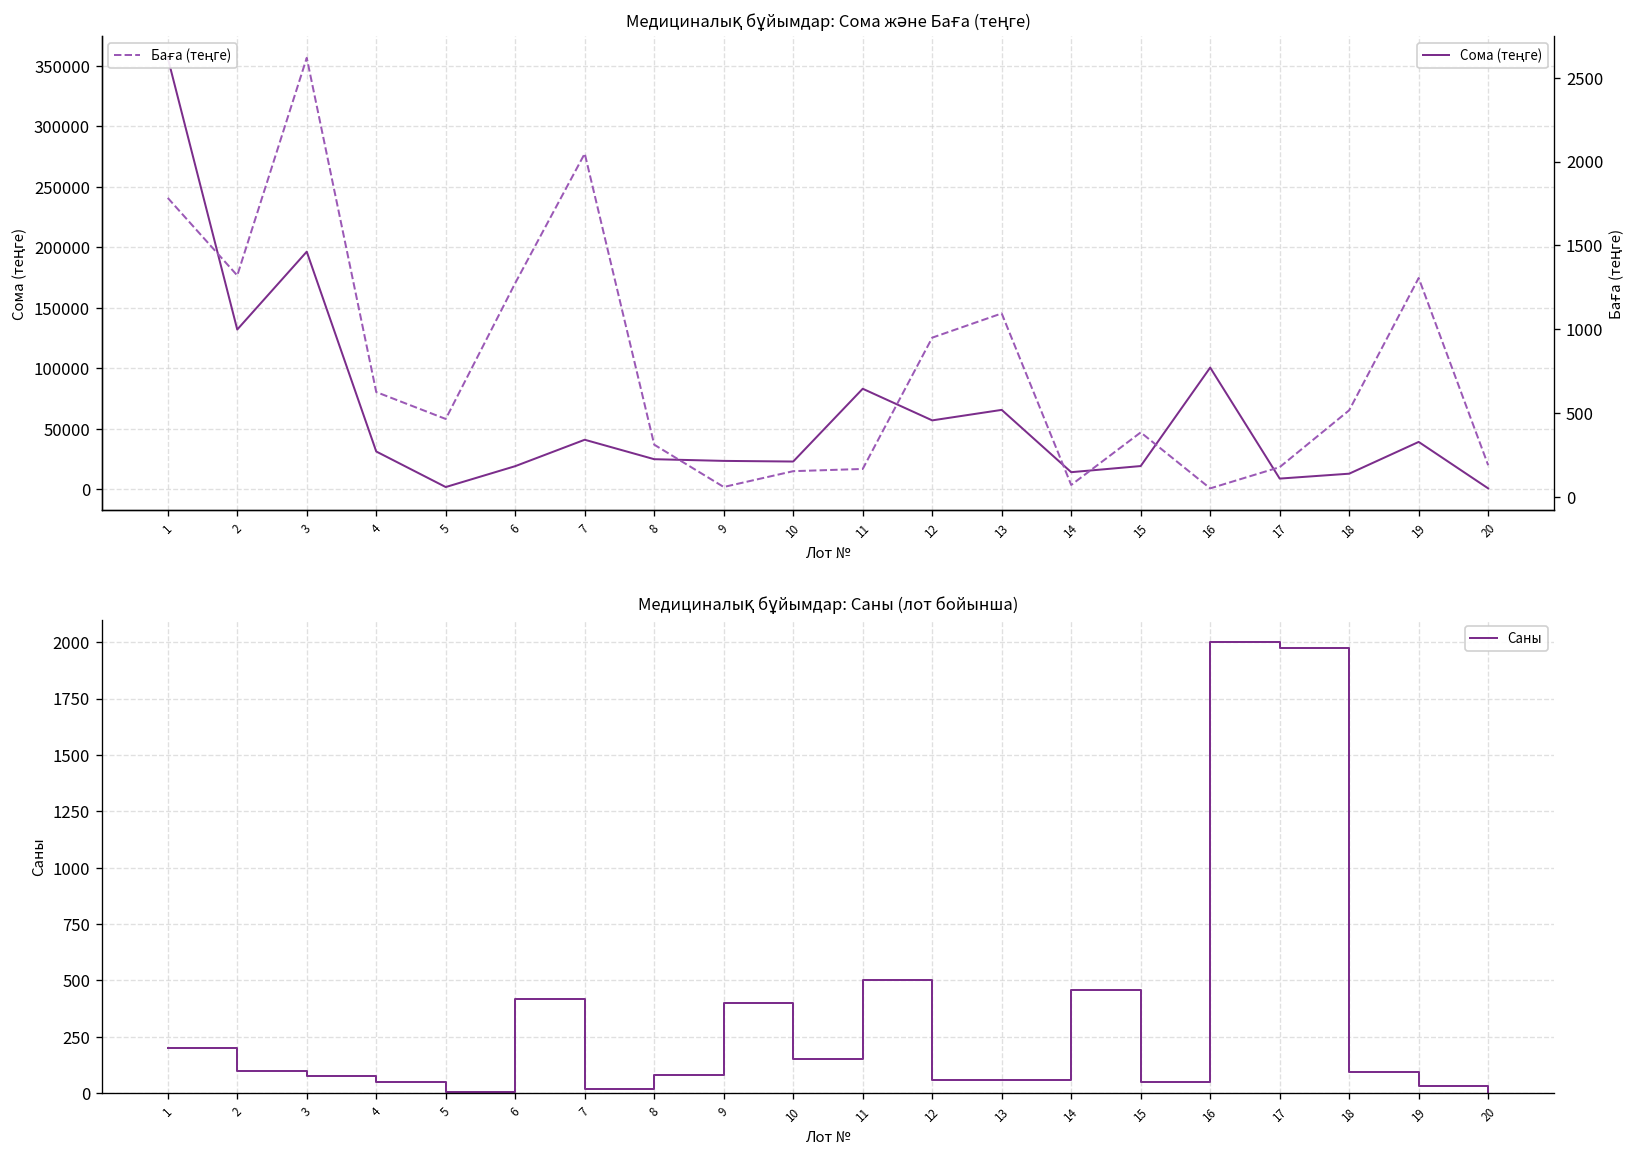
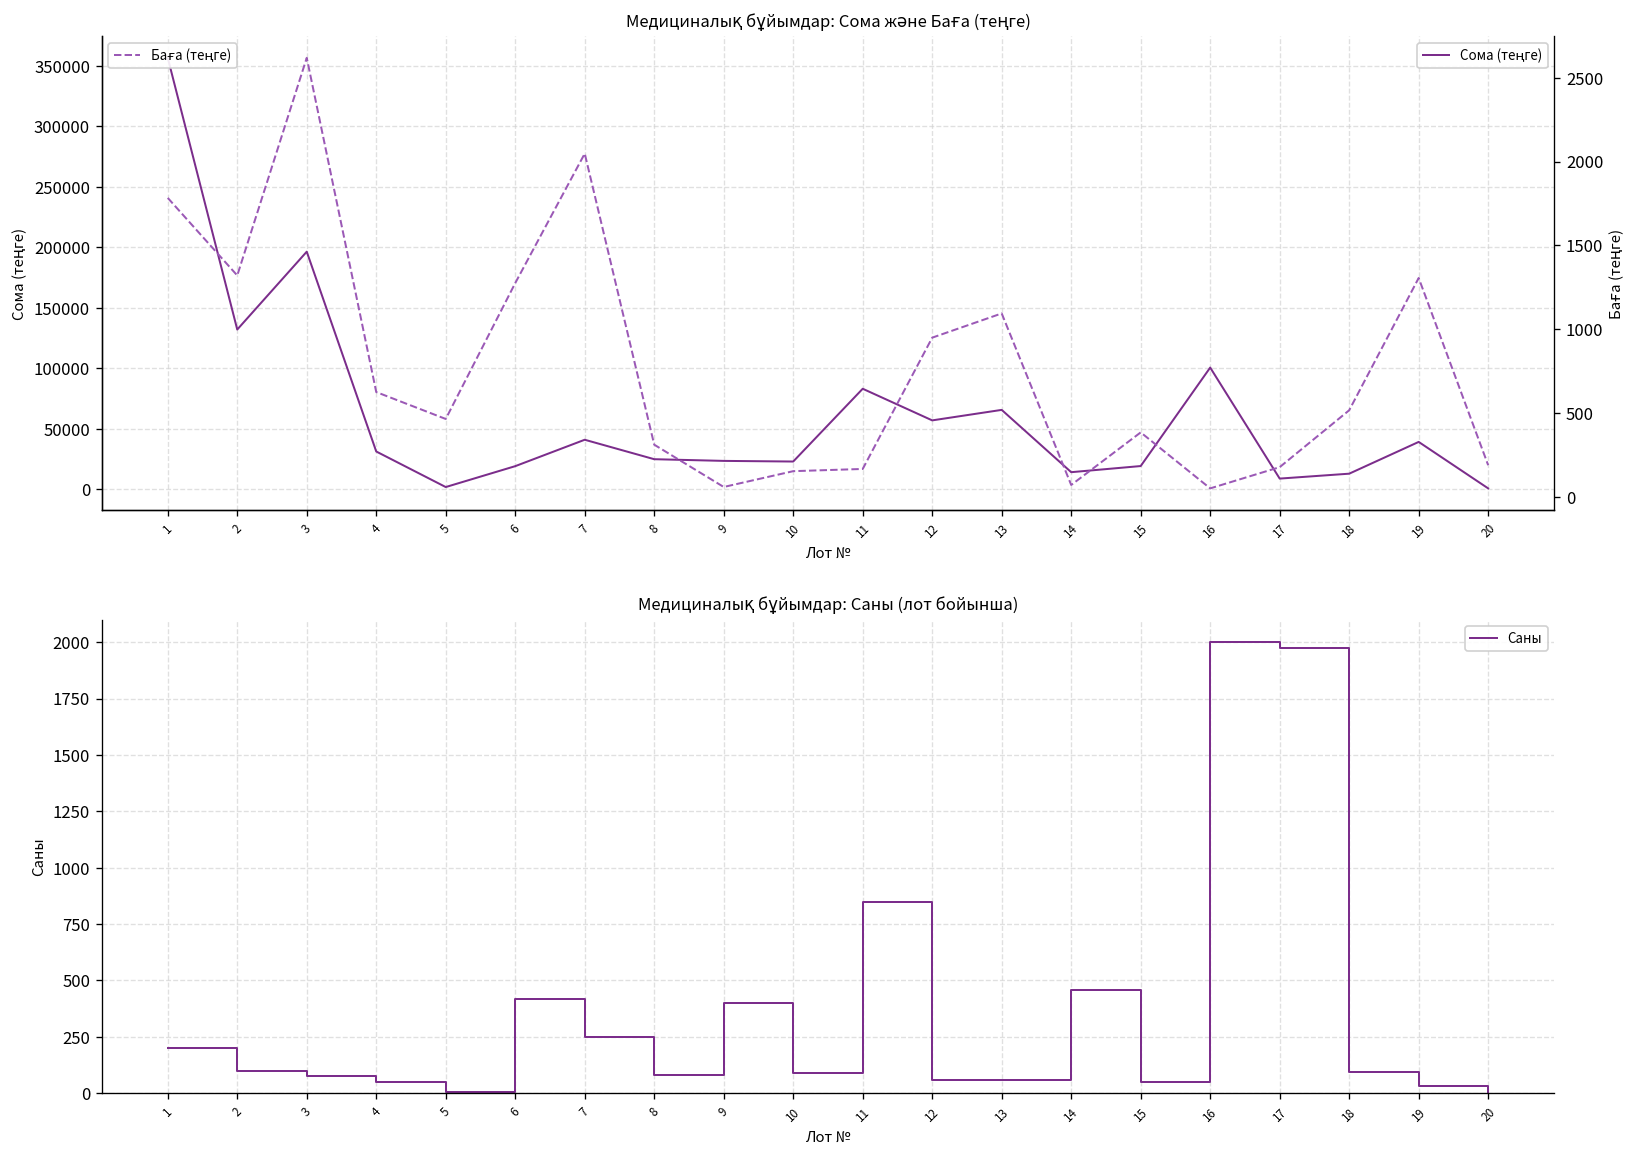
Медициналық бұйымдар: Саны (лот бойынша), 7: 20 -> 250
Медициналық бұйымдар: Саны (лот бойынша), 10: 150 -> 90
Медициналық бұйымдар: Саны (лот бойынша), 11: 500 -> 850
